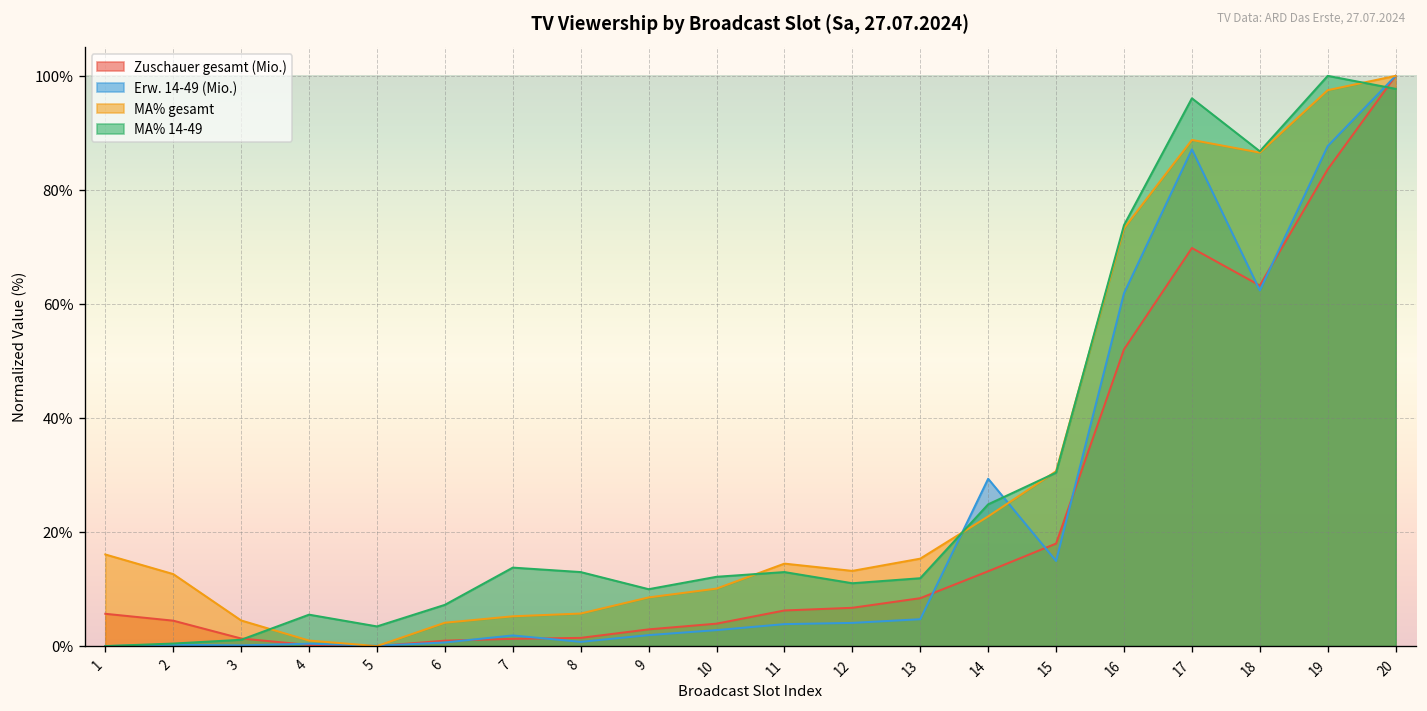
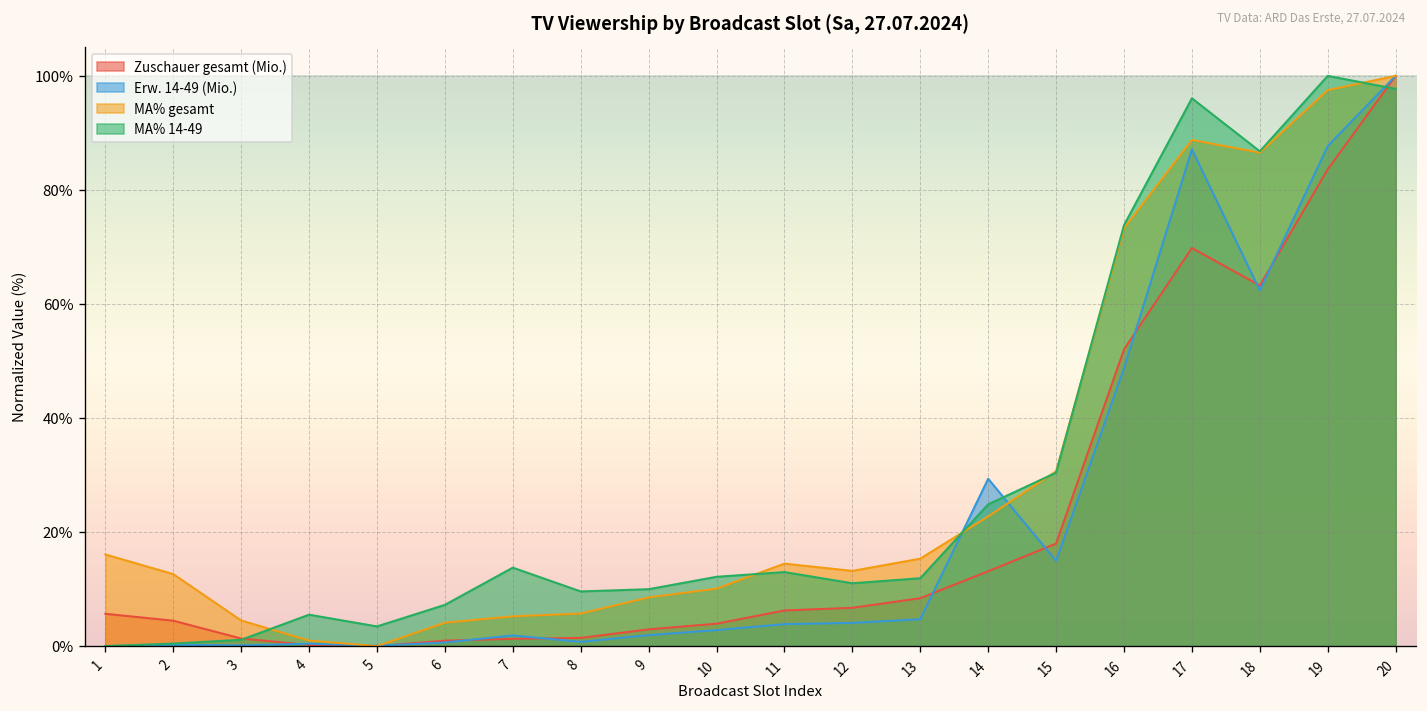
MA% 14-49, 8: 13% -> 10%
Erw. 14-49 (Mio.), 16: 62% -> 49%
